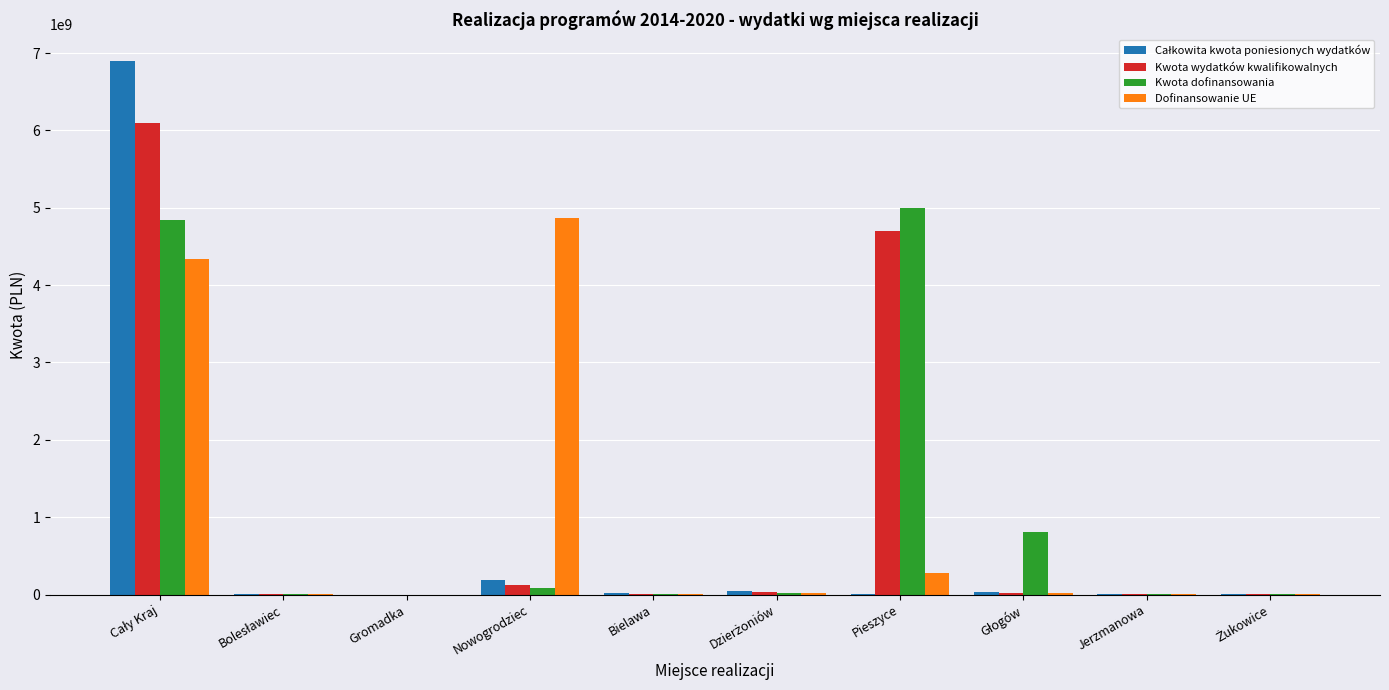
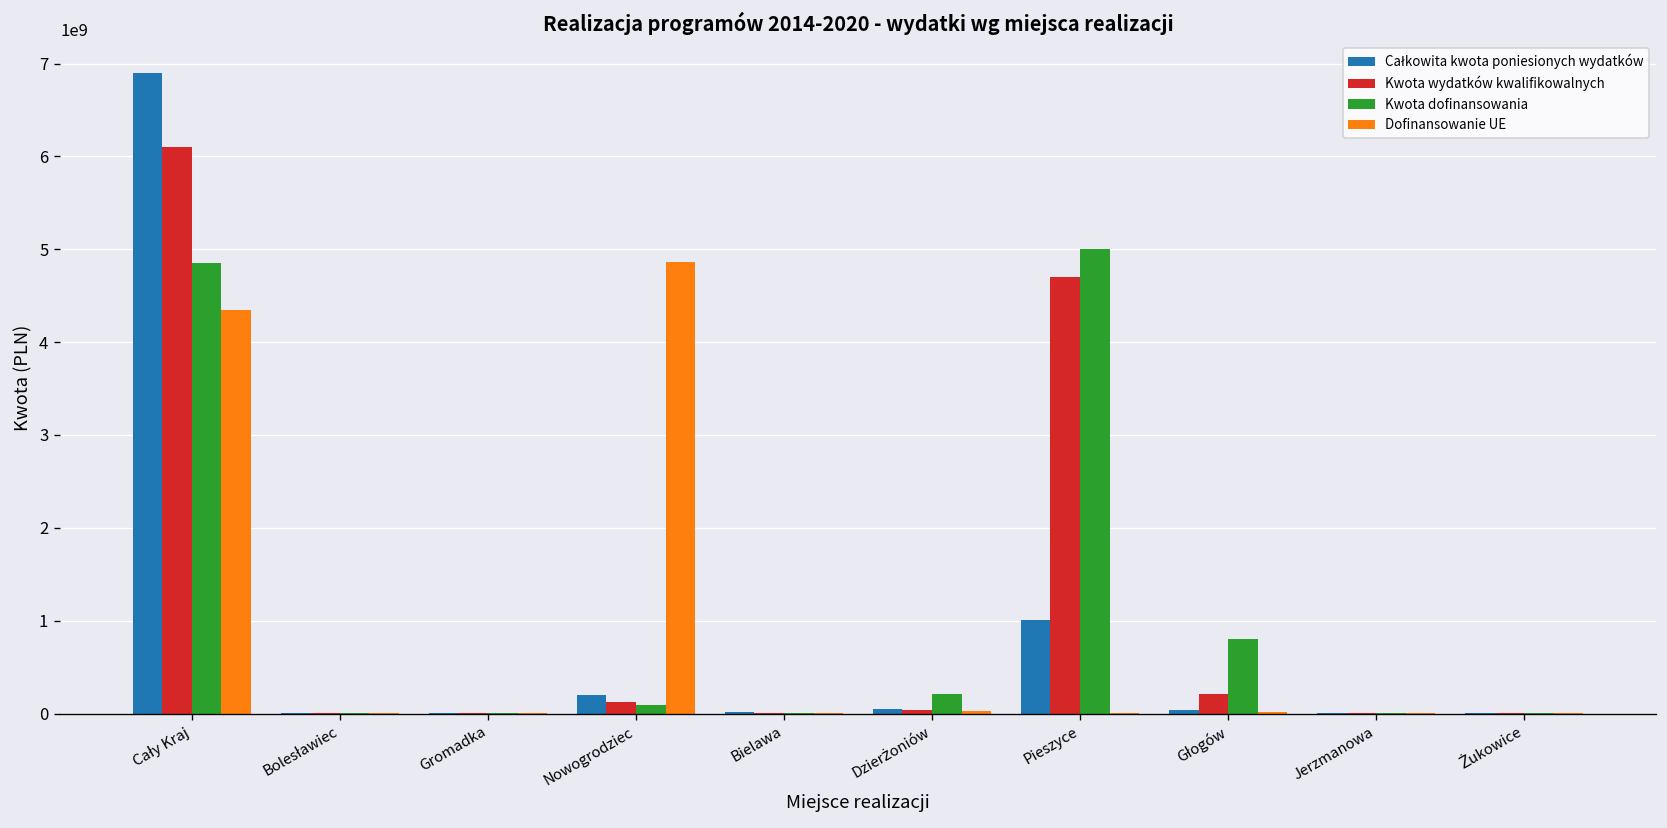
Kwota dofinansowania, Dzierżoniów: 0 -> 200000000
Całkowita kwota poniesionych wydatków, Pieszyce: 0 -> 1000000000
Dofinansowanie UE, Pieszyce: 300000000 -> 0
Kwota wydatków kwalifikowalnych, Głogów: 0 -> 200000000
